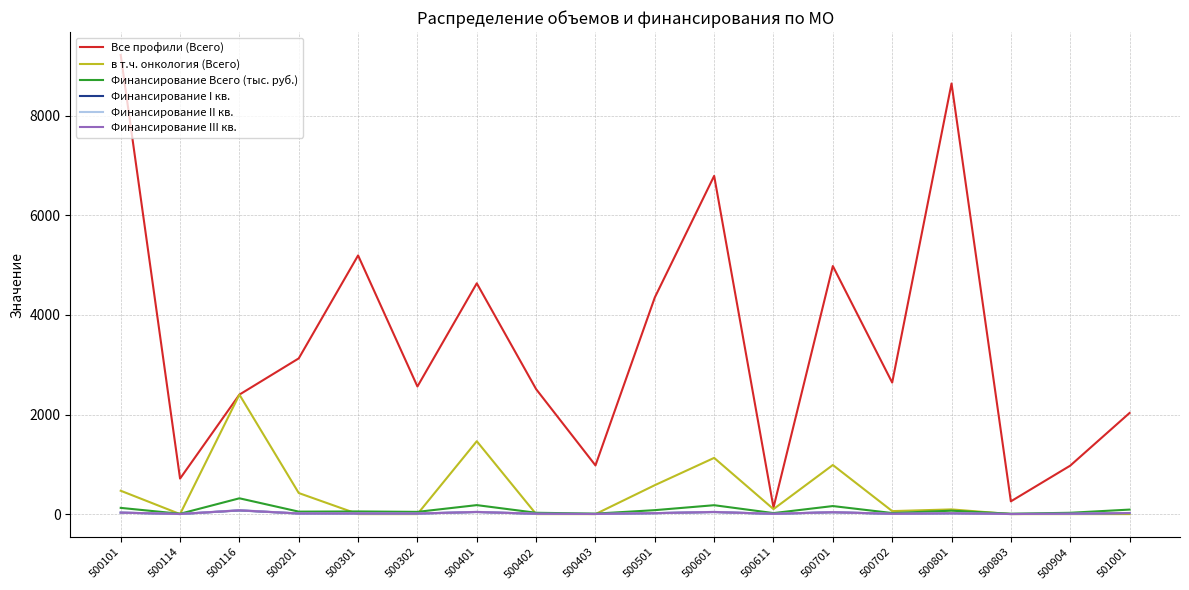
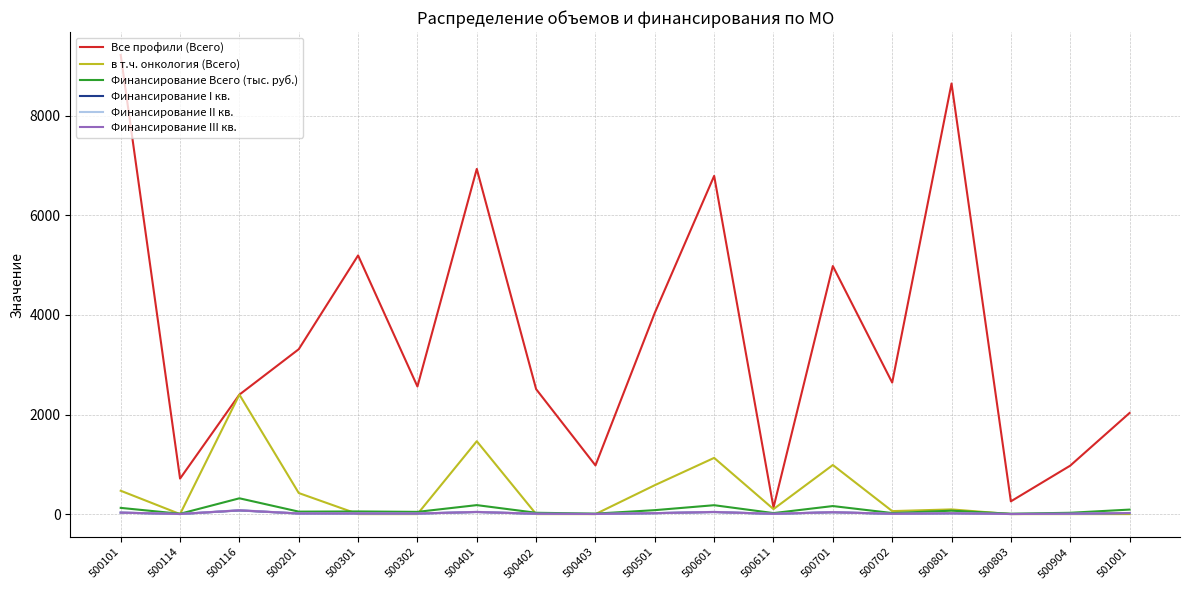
Все профили (Всего), 500201: 3100 -> 3300
Все профили (Всего), 500401: 4600 -> 6900
Все профили (Всего), 500501: 4400 -> 4000
